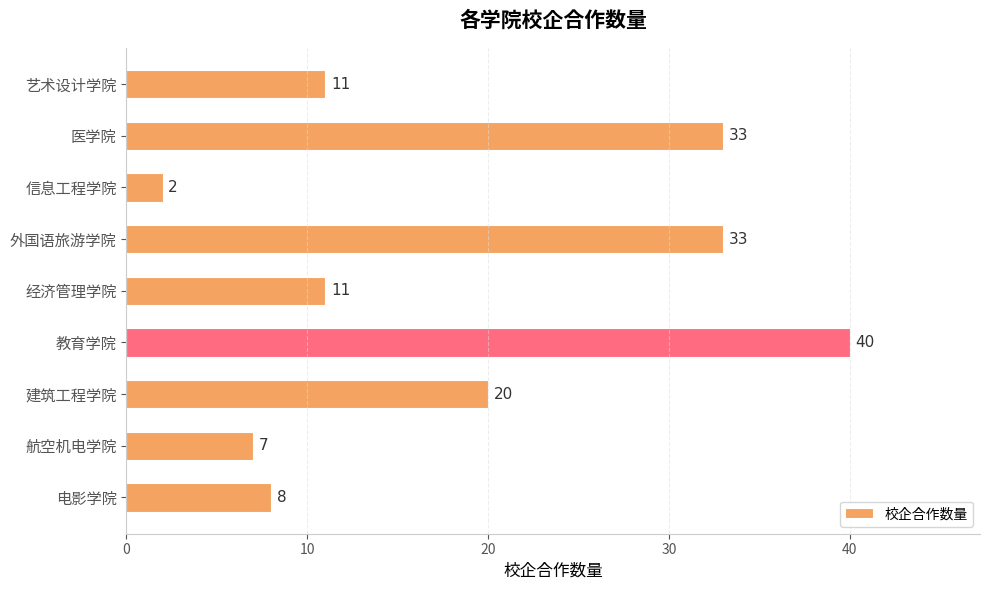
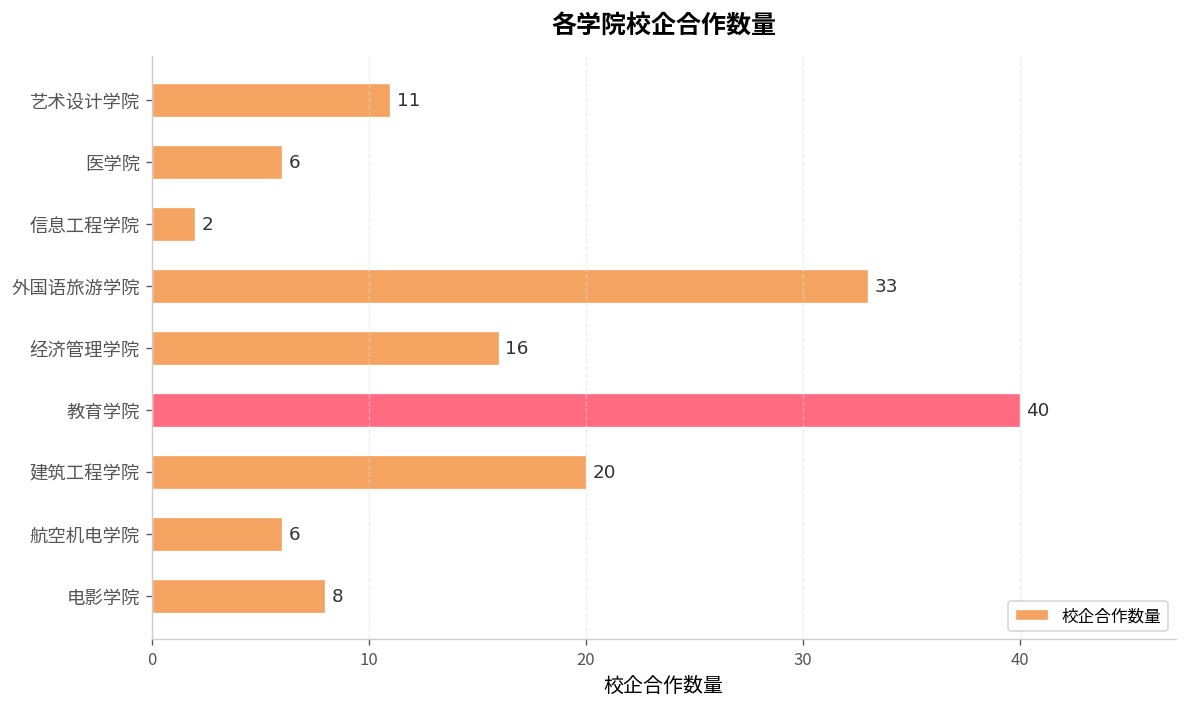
医学院: 33 -> 6
经济管理学院: 11 -> 16
航空机电学院: 7 -> 6
